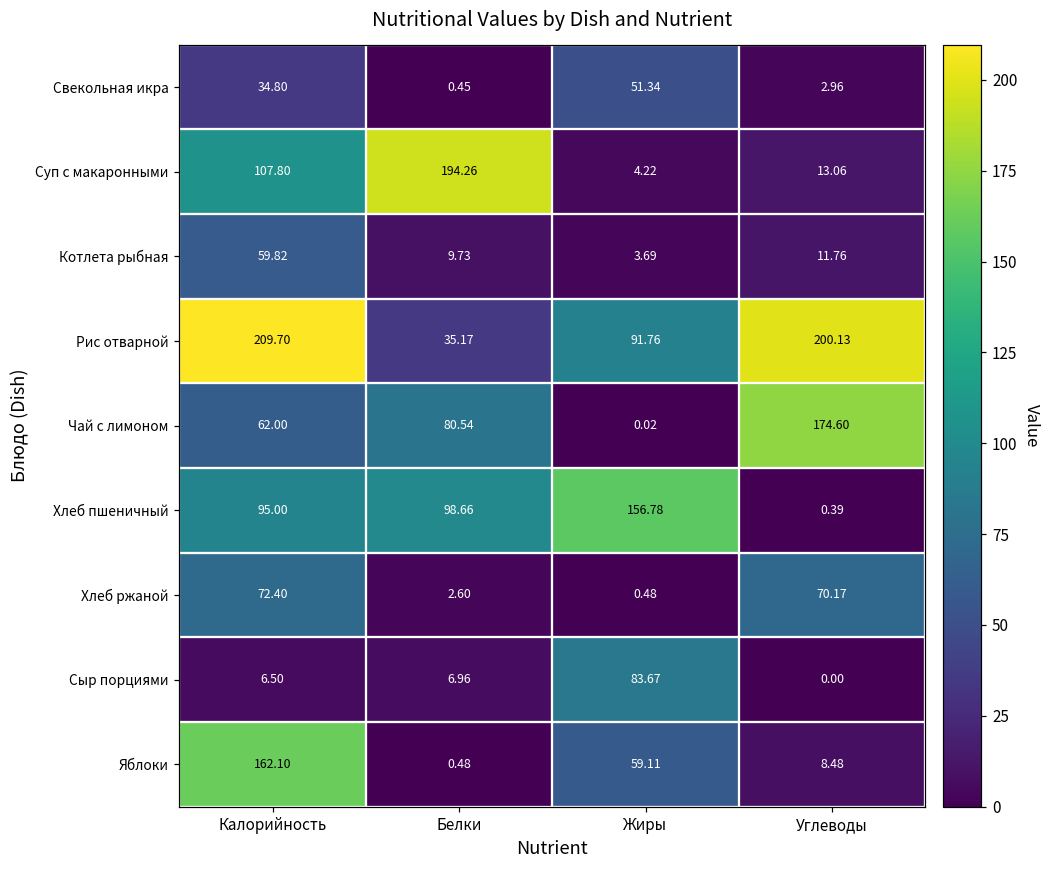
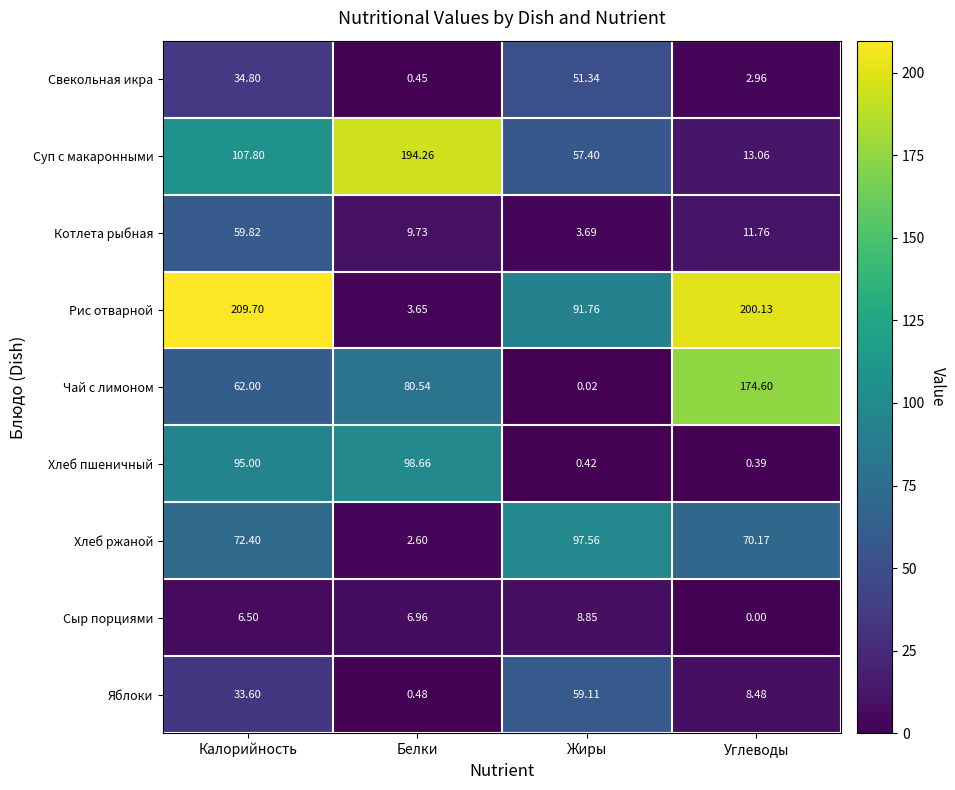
Суп с макаронными, Жиры: 4.22 -> 57.40
Рис отварной, Белки: 35.17 -> 3.65
Хлеб пшеничный, Жиры: 156.78 -> 0.42
Хлеб ржаной, Жиры: 0.48 -> 97.56
Сыр порциями, Жиры: 83.67 -> 8.85
Яблоки, Калорийность: 162.10 -> 33.60
